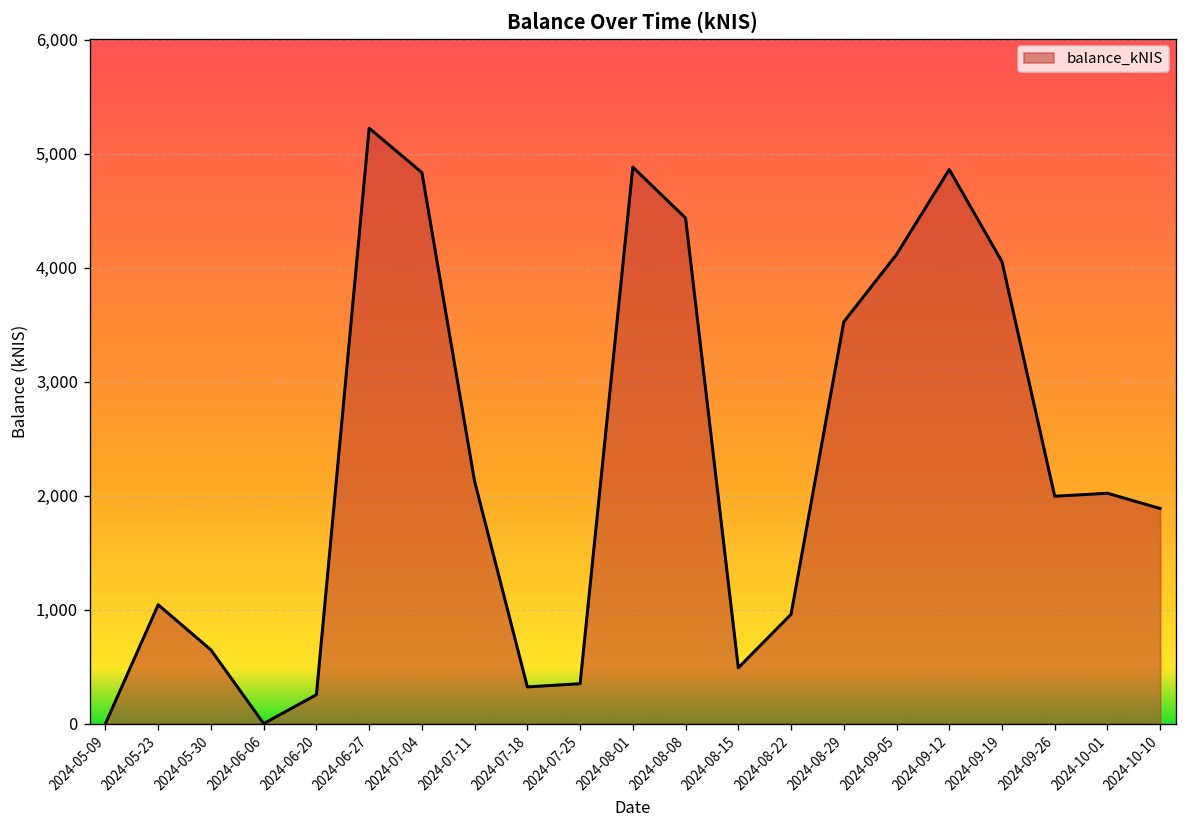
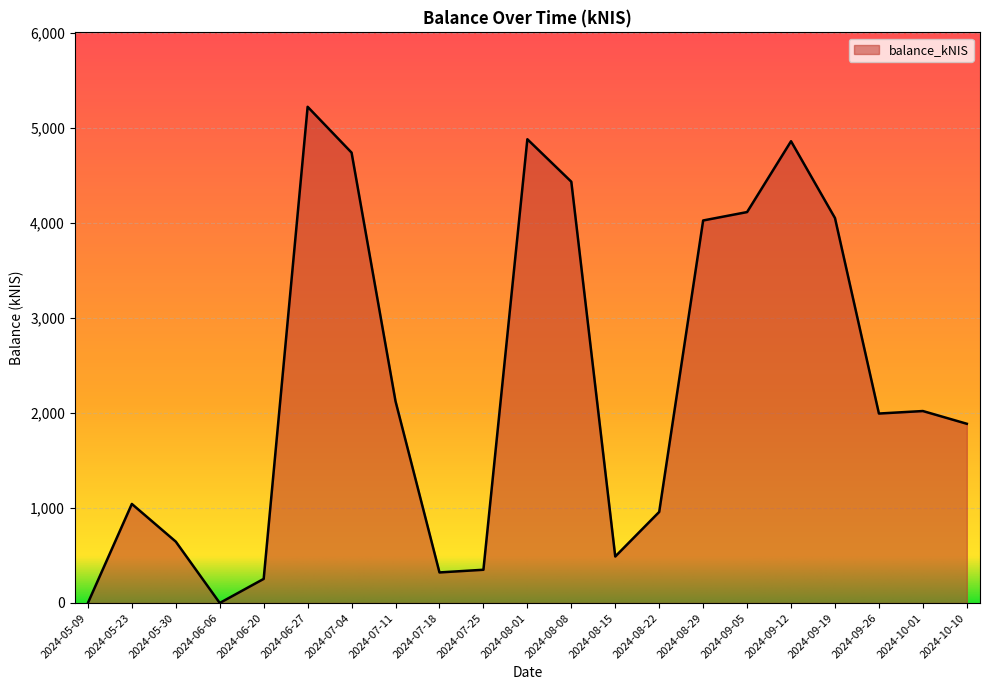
2024-07-04: 4,800 -> 4,700
2024-08-29: 3,500 -> 4,000
